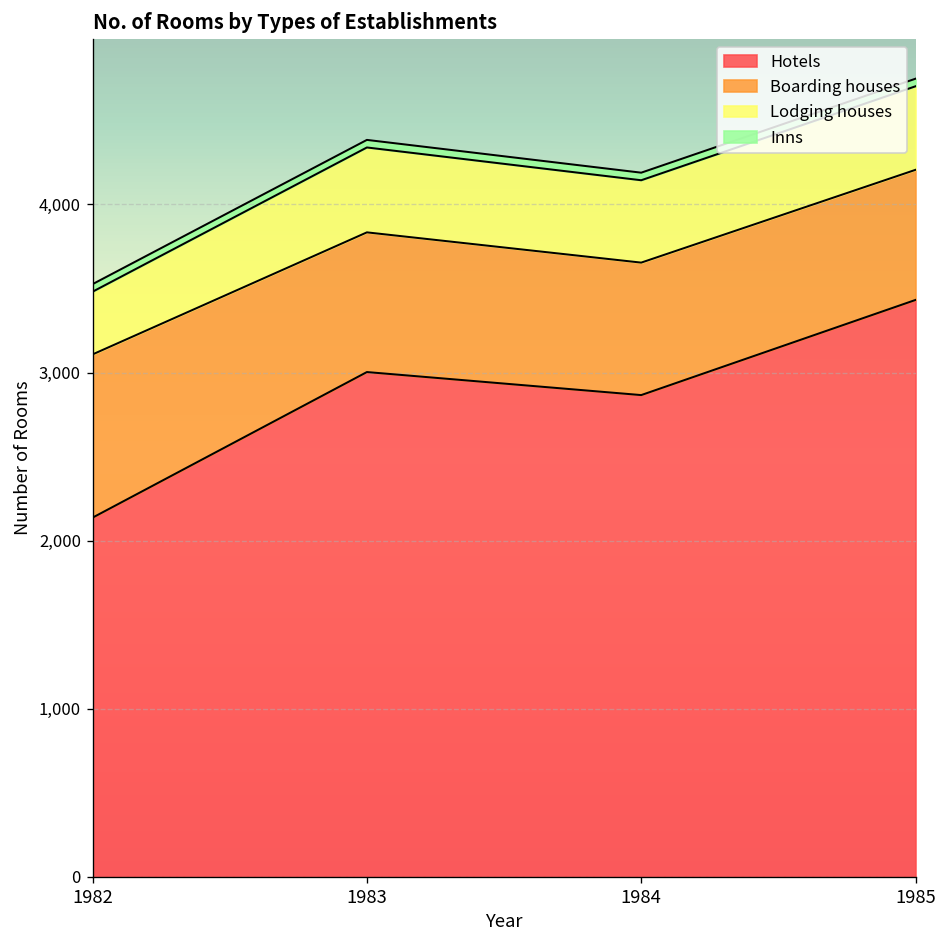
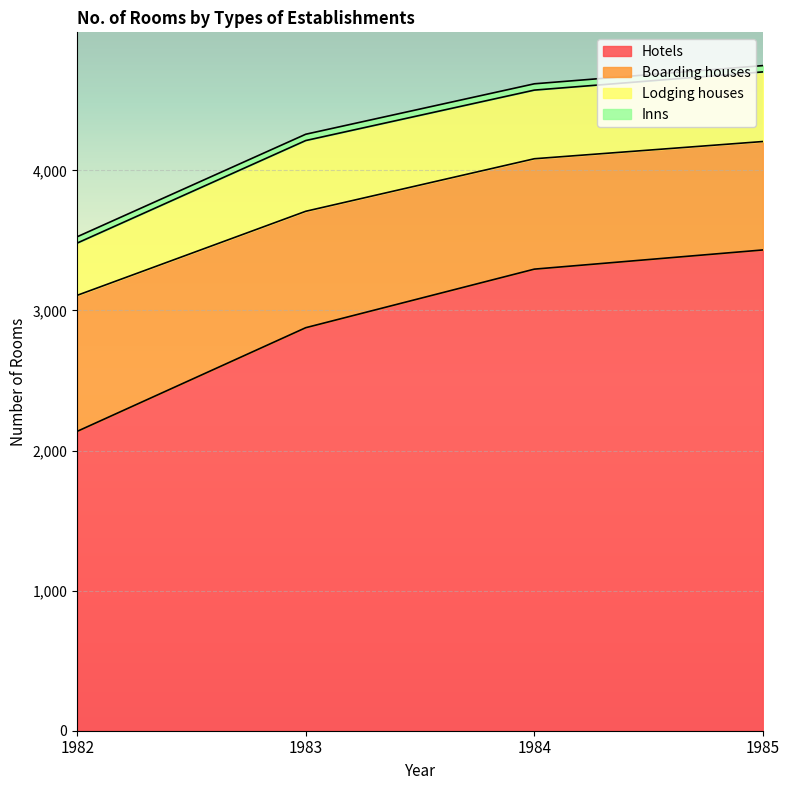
Hotels, 1983: 3,000 -> 2,880
Hotels, 1984: 2,870 -> 3,300
